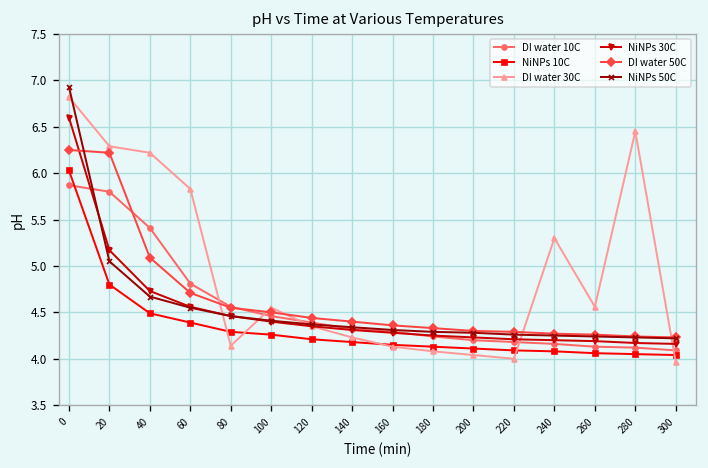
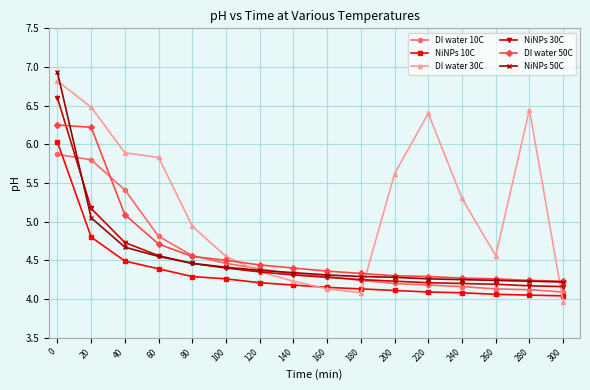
DI water 30C, 20: 6.3 -> 6.5
DI water 30C, 40: 6.2 -> 5.9
DI water 30C, 80: 4.1 -> 4.9
DI water 30C, 200: 4.0 -> 5.6
DI water 30C, 220: 4.0 -> 6.4
